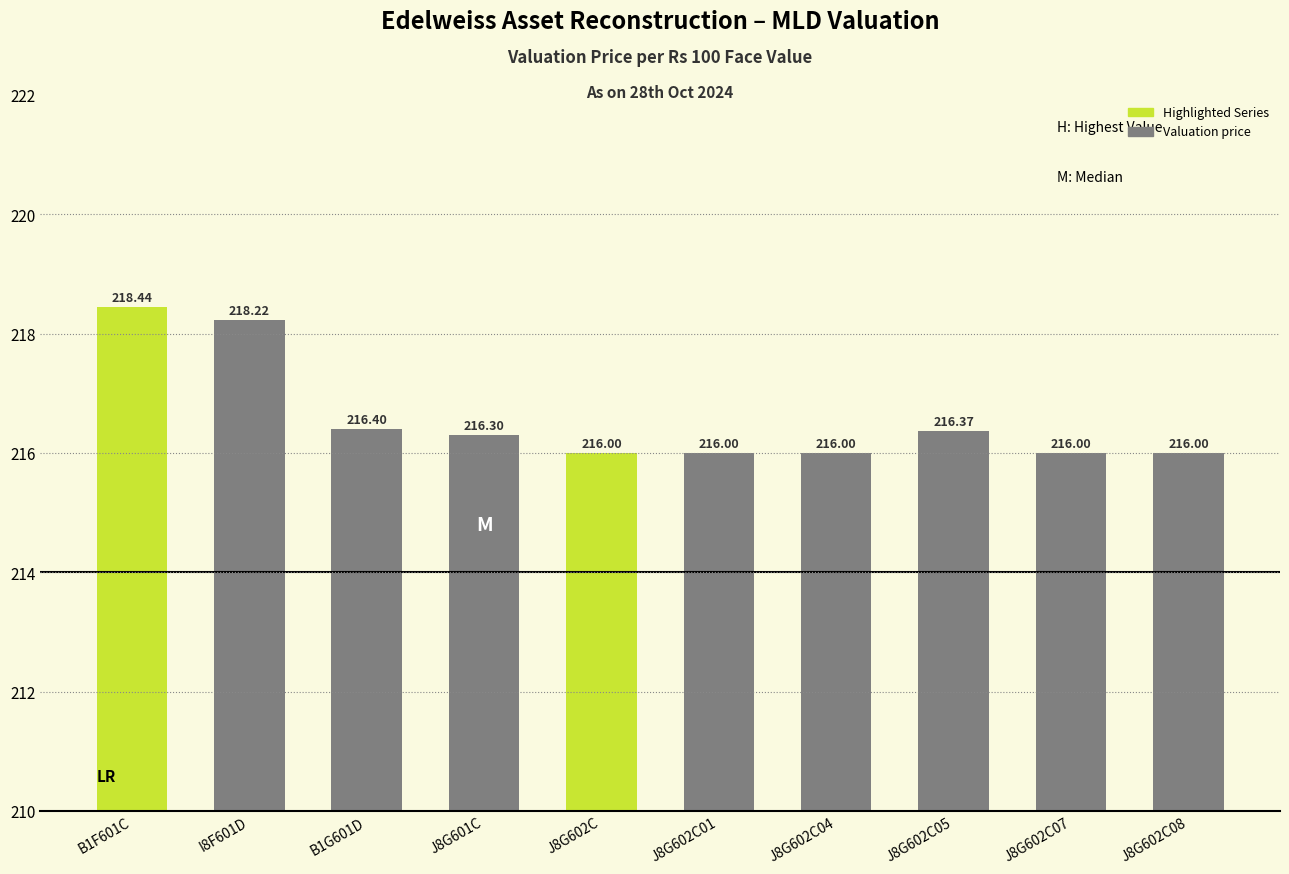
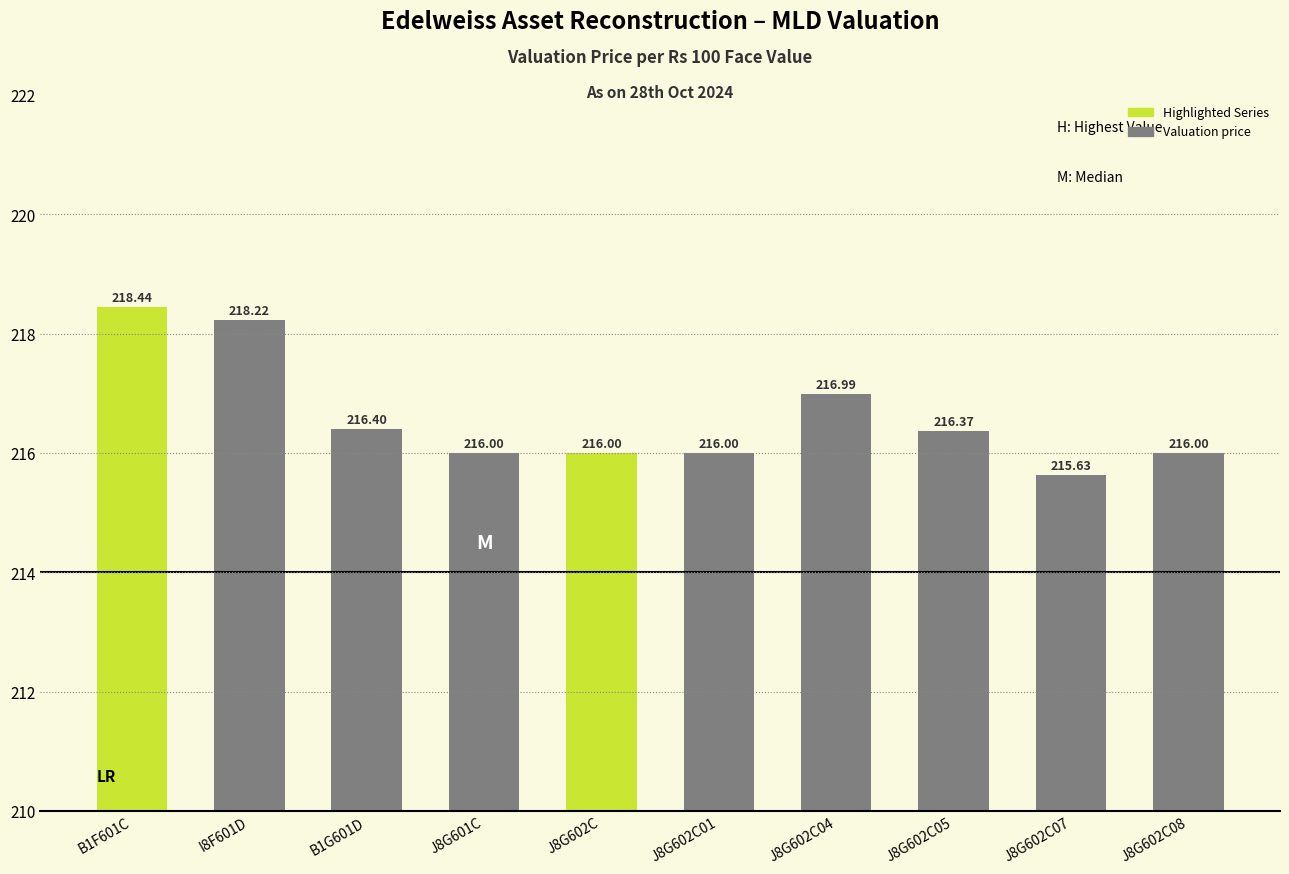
J8G601C: 216.30 -> 216.00
J8G602C04: 216.00 -> 216.99
J8G602C07: 216.00 -> 215.63
